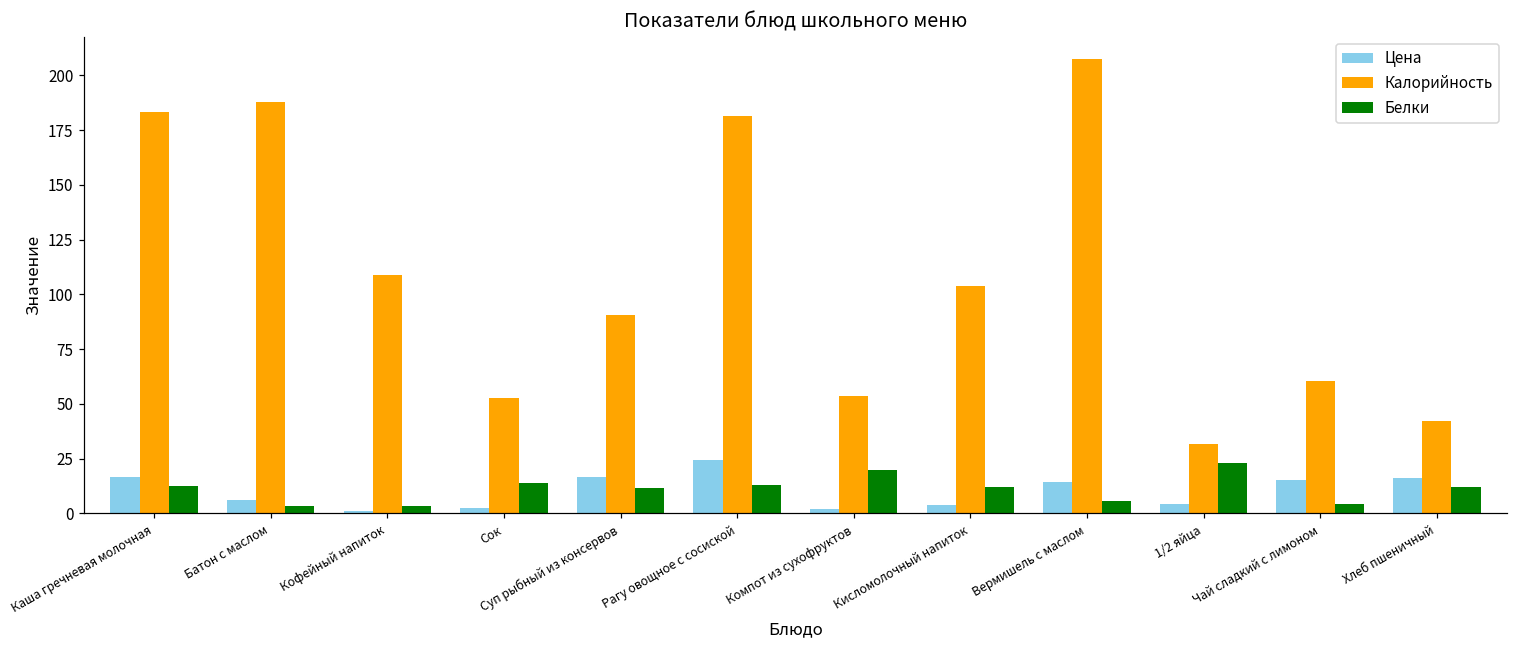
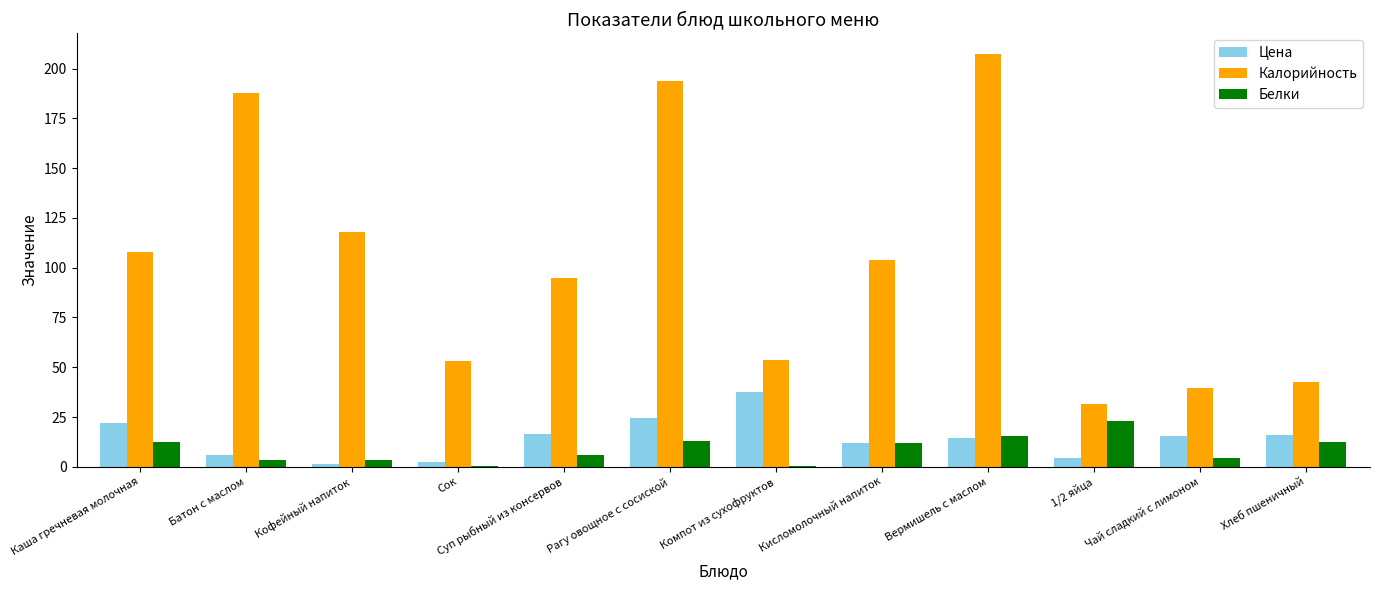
Цена, Каша гречневая молочная: 17 -> 22
Калорийность, Каша гречневая молочная: 183 -> 108
Калорийность, Кофейный напиток: 109 -> 118
Белки, Сок: 14 -> 0
Калорийность, Суп рыбный из консервов: 91 -> 95
Белки, Суп рыбный из консервов: 12 -> 6
Калорийность, Рагу овощное с сосиской: 181 -> 194
Цена, Компот из сухофруктов: 2 -> 38
Белки, Компот из сухофруктов: 20 -> 1
Цена, Кисломолочный напиток: 4 -> 12
Белки, Вермишель с маслом: 6 -> 15
Калорийность, Чай сладкий с лимоном: 60 -> 39
